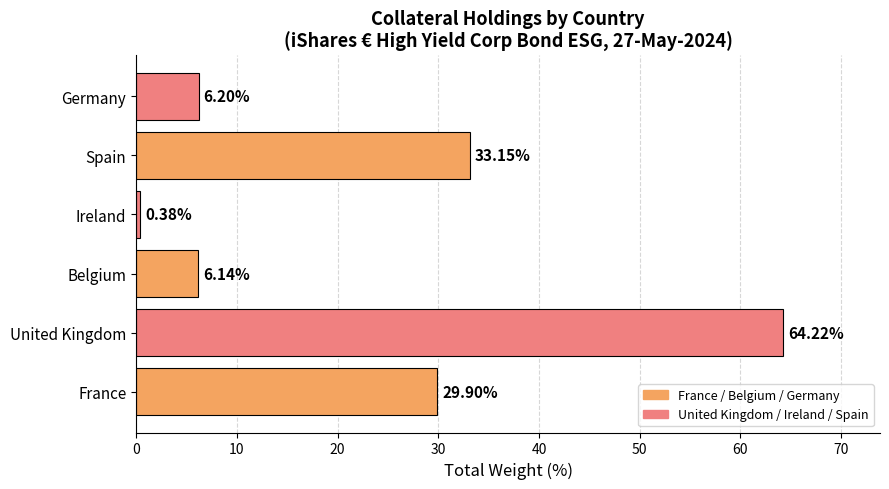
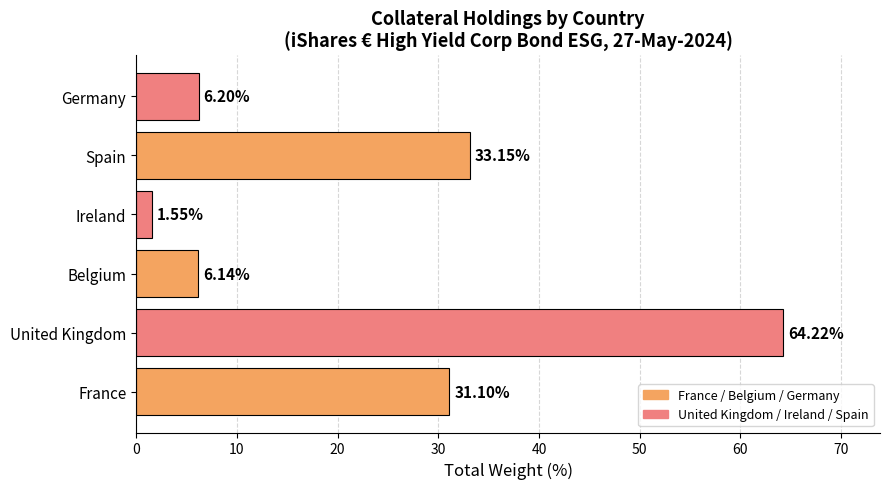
Ireland: 0.38% -> 1.55%
France: 29.90% -> 31.10%
